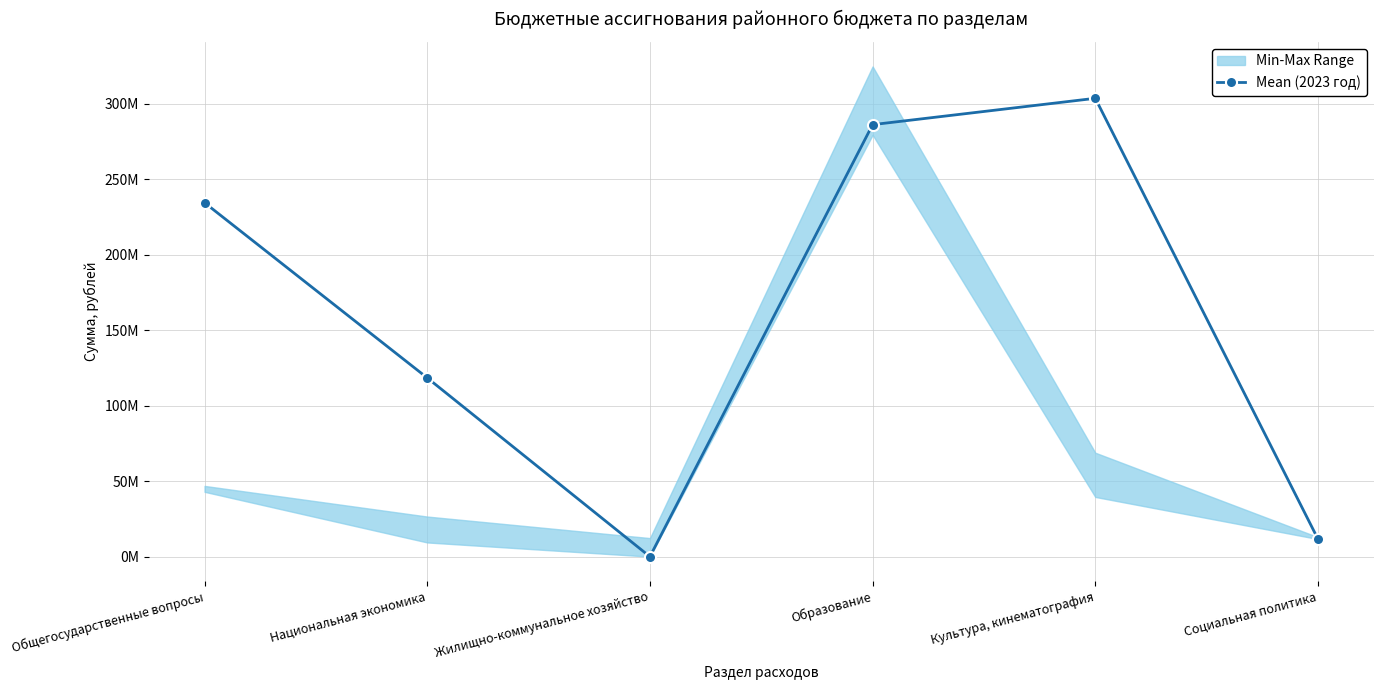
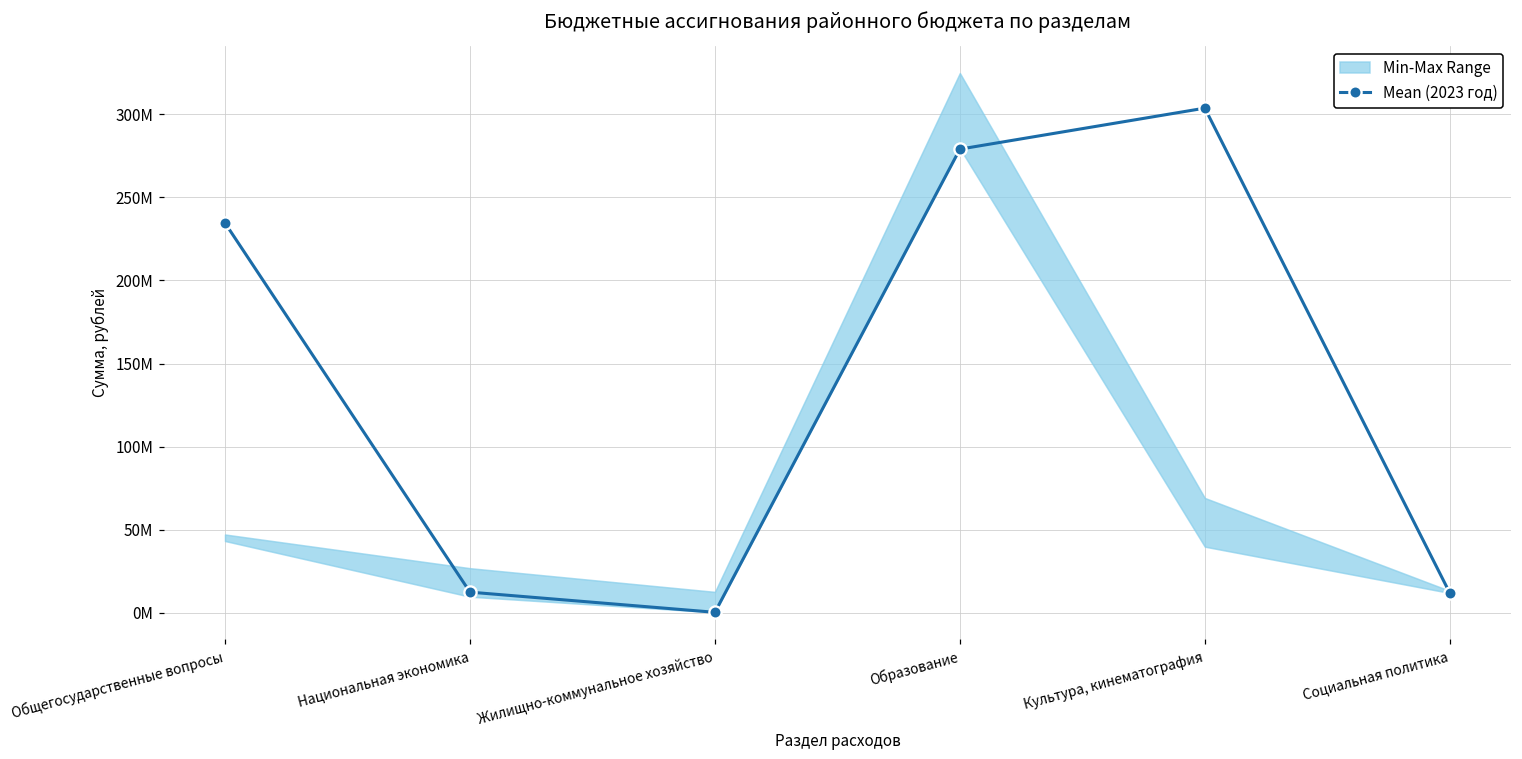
Mean (2023 год), Национальная экономика: 119000000 -> 12000000
Mean (2023 год), Образование: 286000000 -> 279000000
